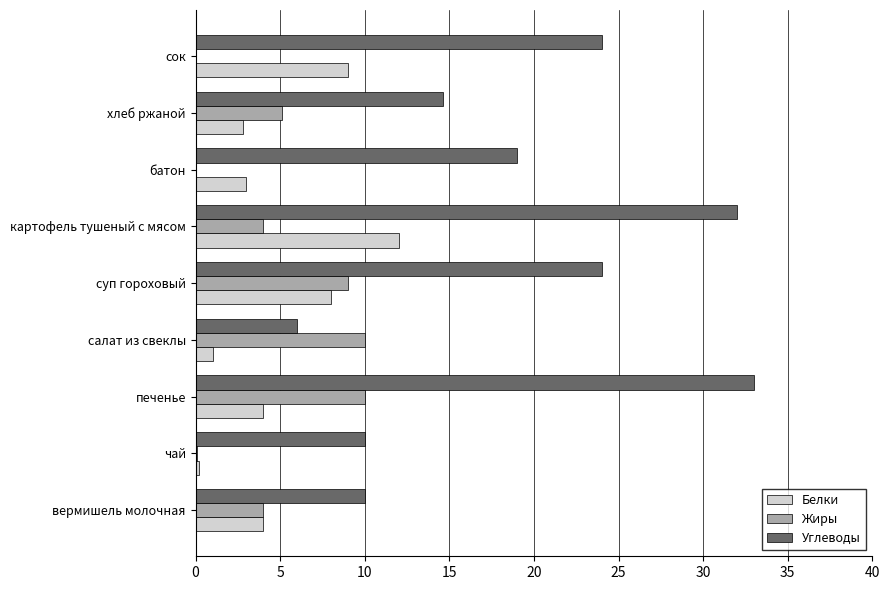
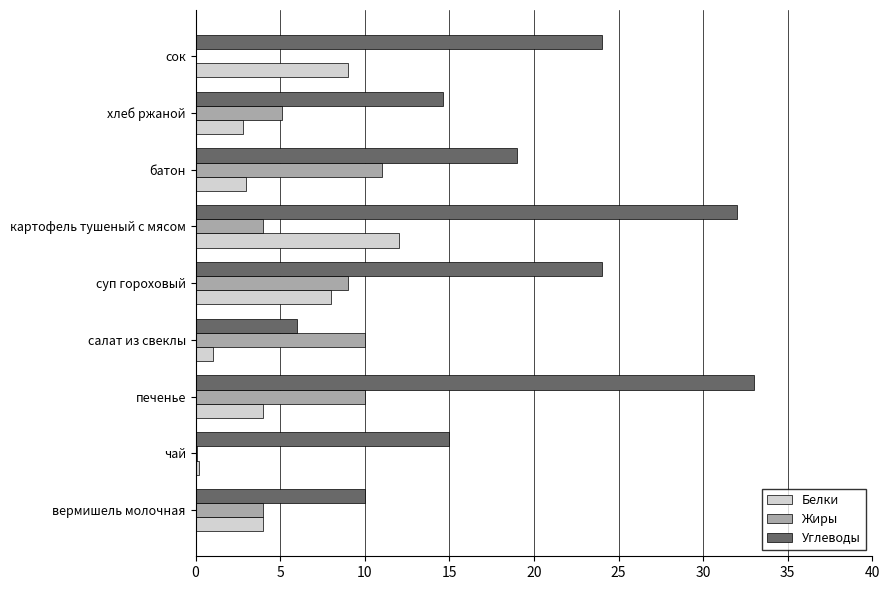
Жиры, батон: 0 -> 11
Углеводы, чай: 10 -> 15
